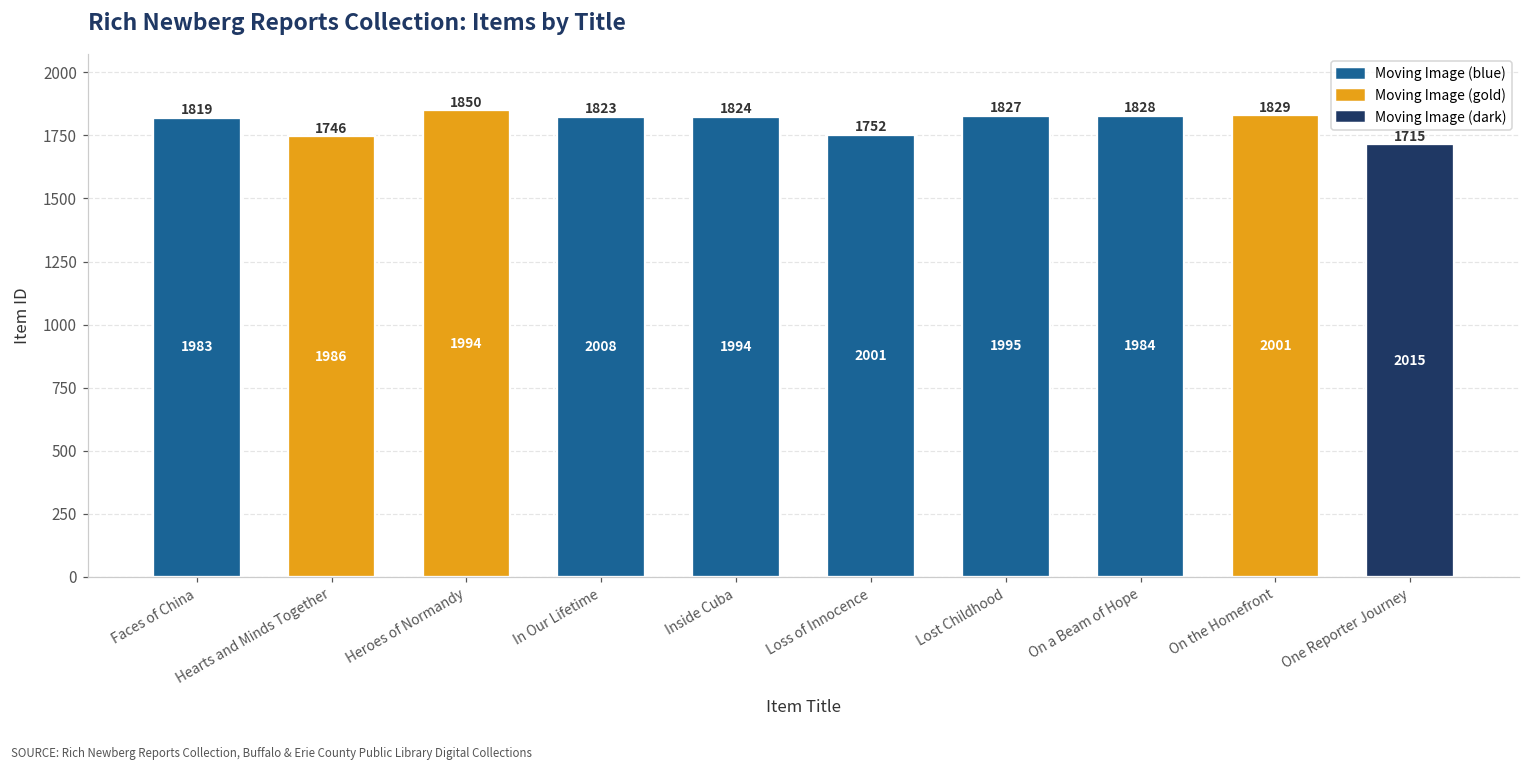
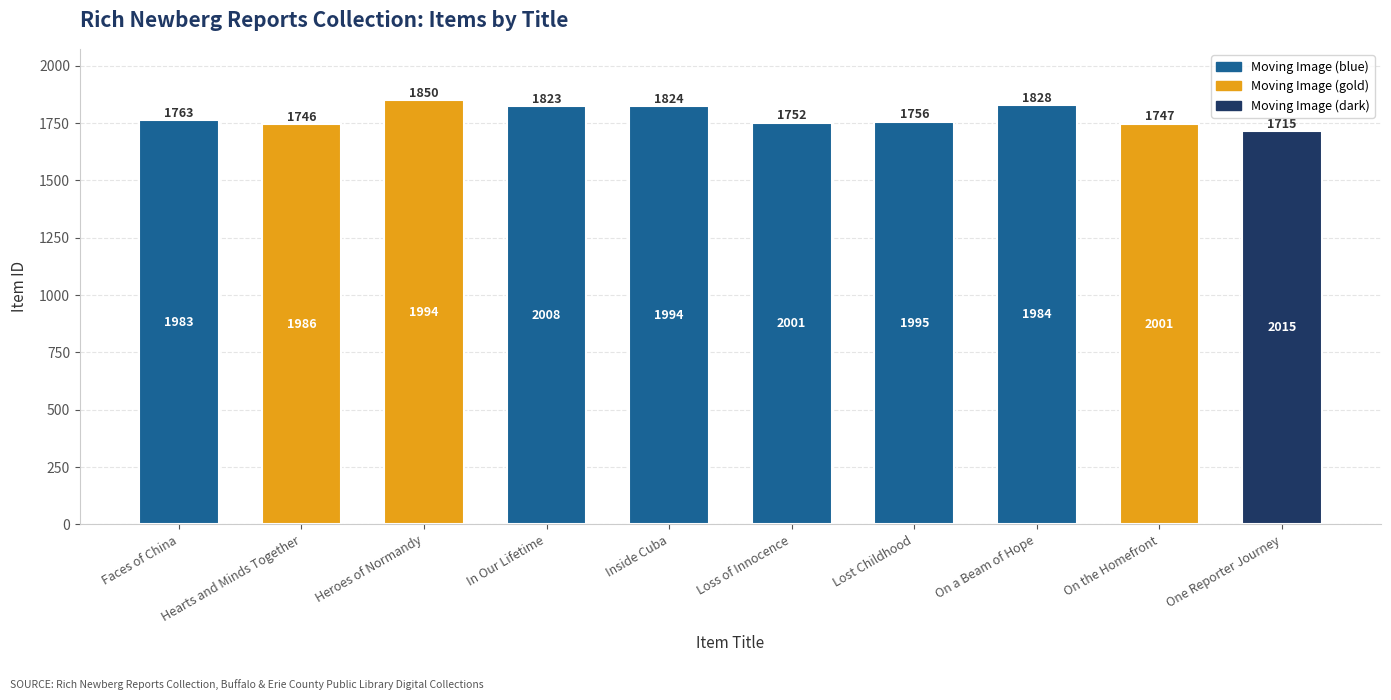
Faces of China: 1819 -> 1763
Lost Childhood: 1827 -> 1756
On the Homefront: 1829 -> 1747
